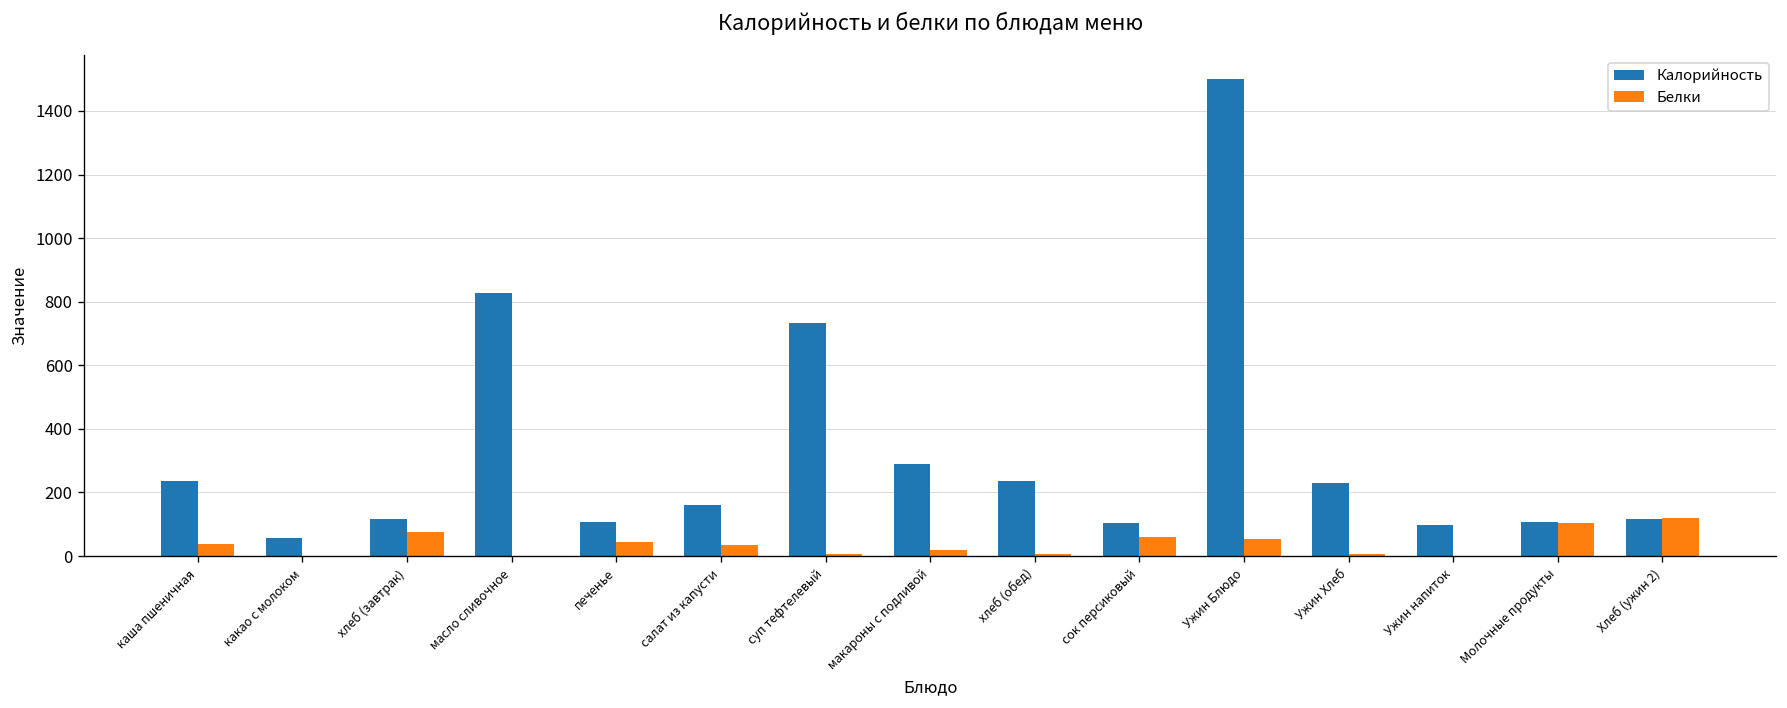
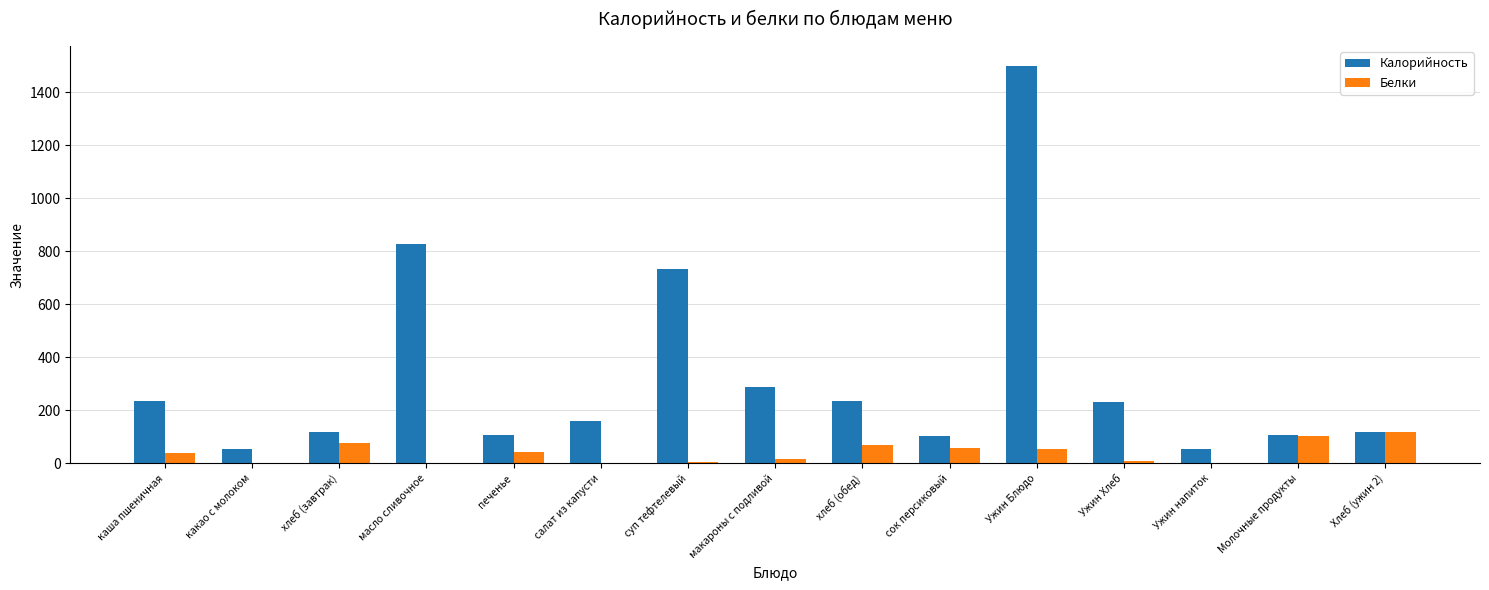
Белки, салат из капусти: 30 -> 0
Белки, хлеб (обед): 10 -> 70
Калорийность, Ужин напиток: 100 -> 60
